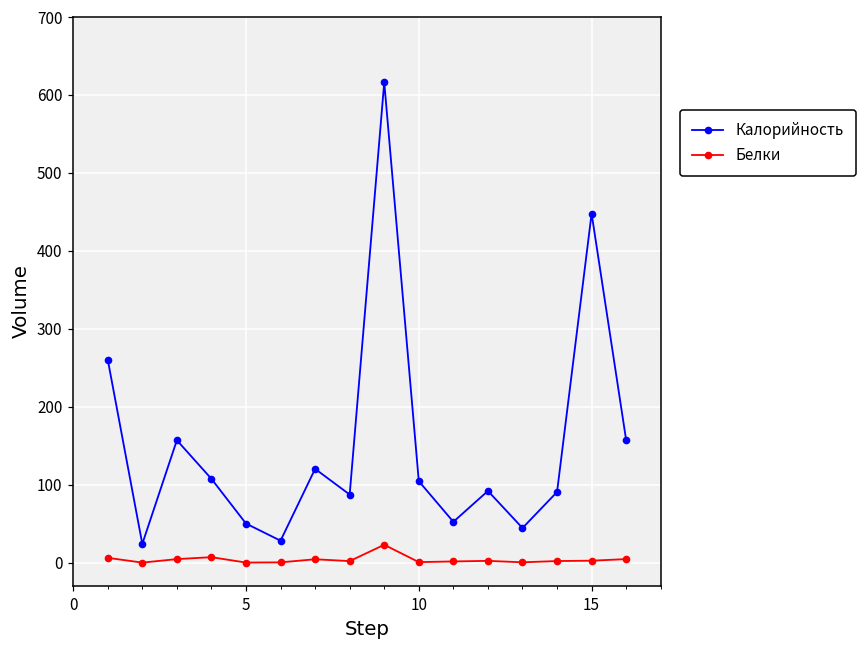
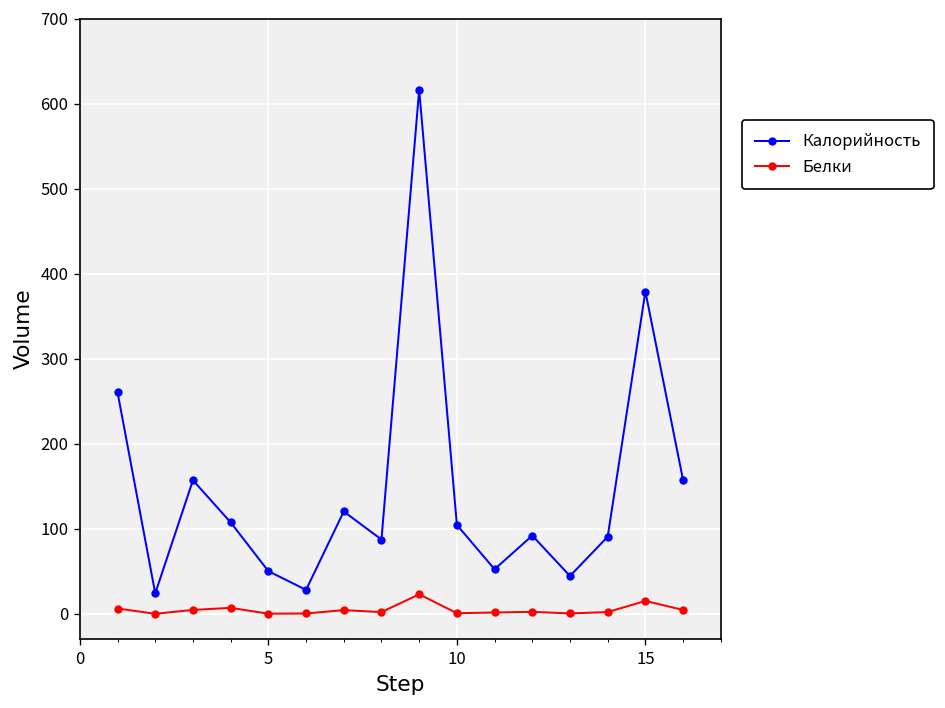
Калорийность, 15: 450 -> 380
Белки, 15: 0 -> 20
